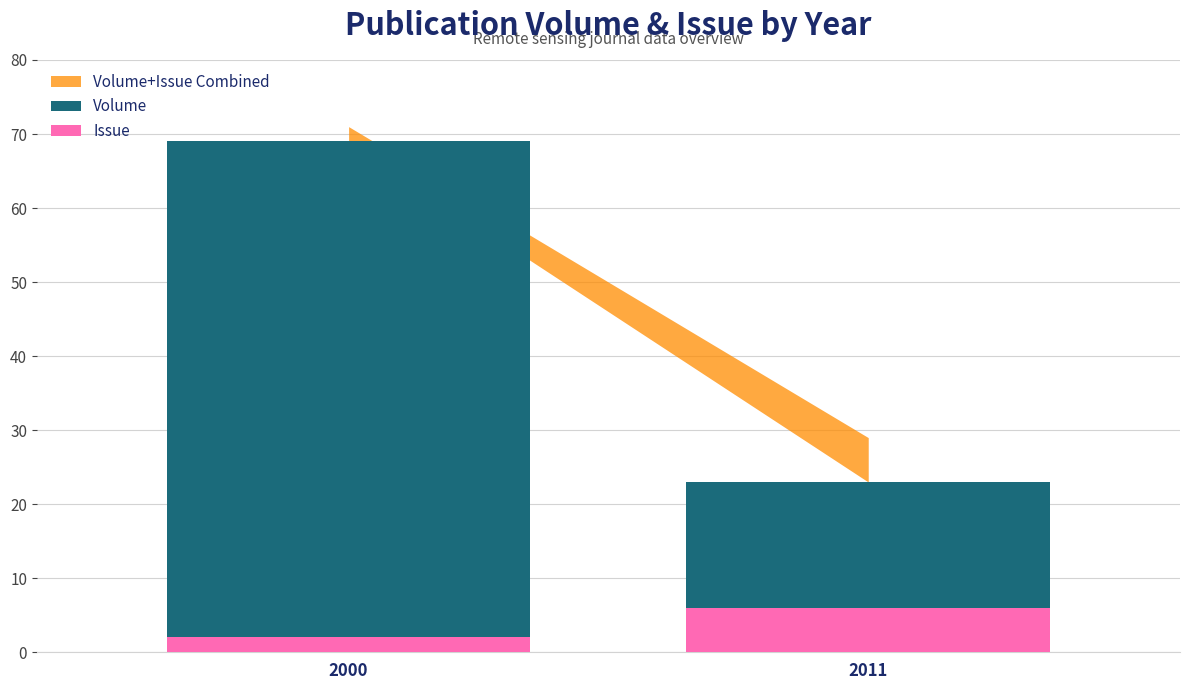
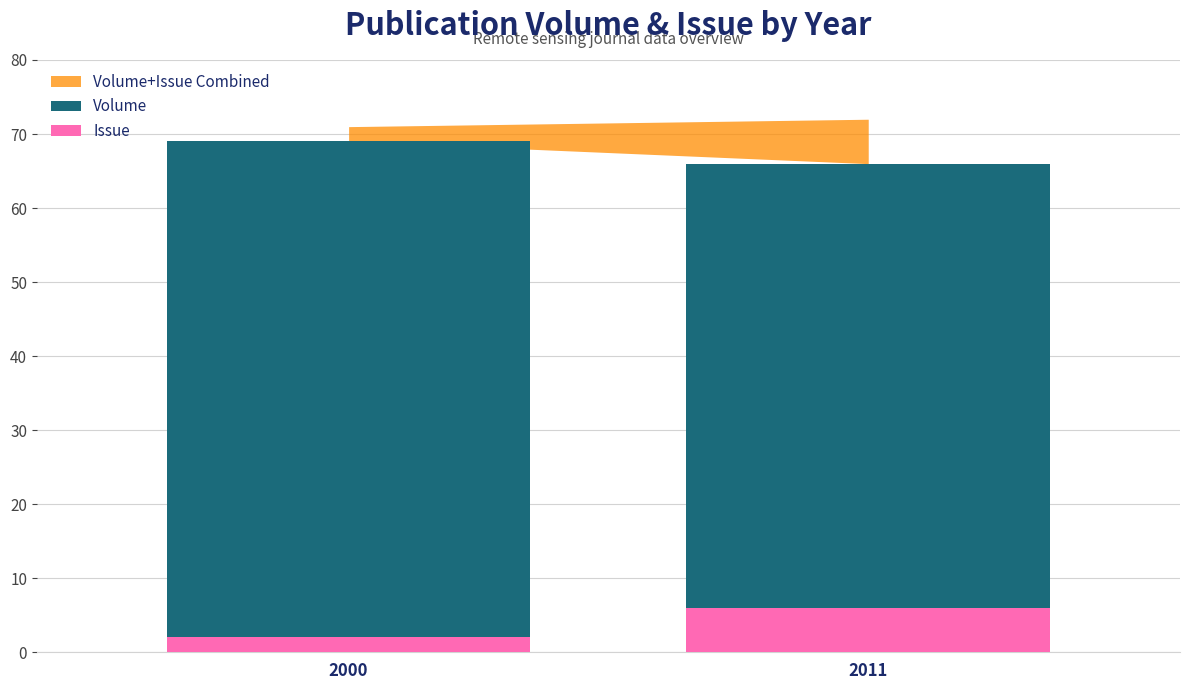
Volume, 2011: 23 -> 66
